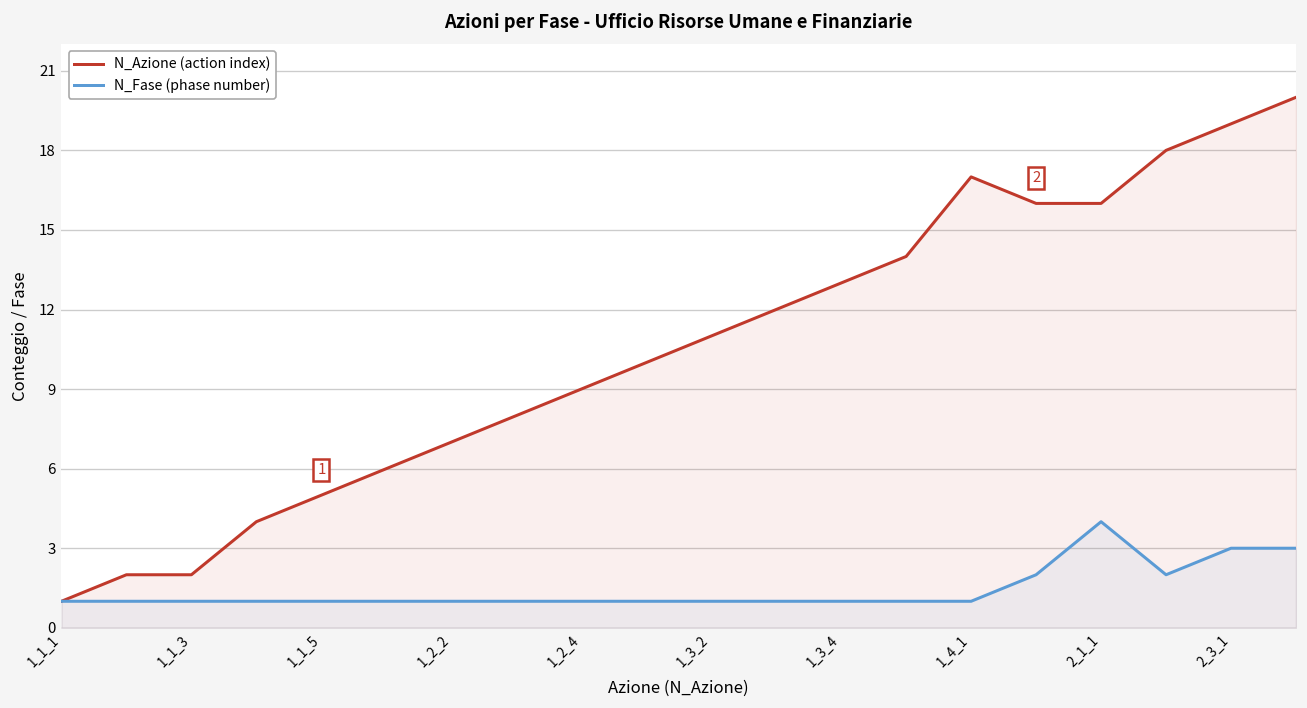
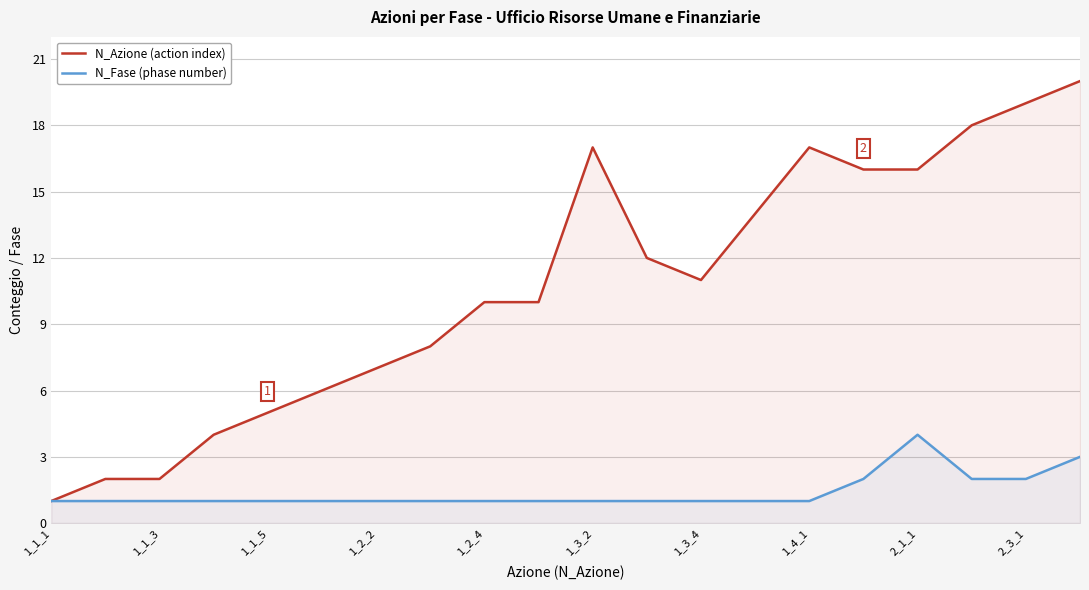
N_Azione (action index), 1_2_4: 9 -> 10
N_Azione (action index), 1_3_2: 11 -> 17
N_Azione (action index), 1_3_4: 13 -> 11
N_Fase (phase number), 2_3_1: 3 -> 2
